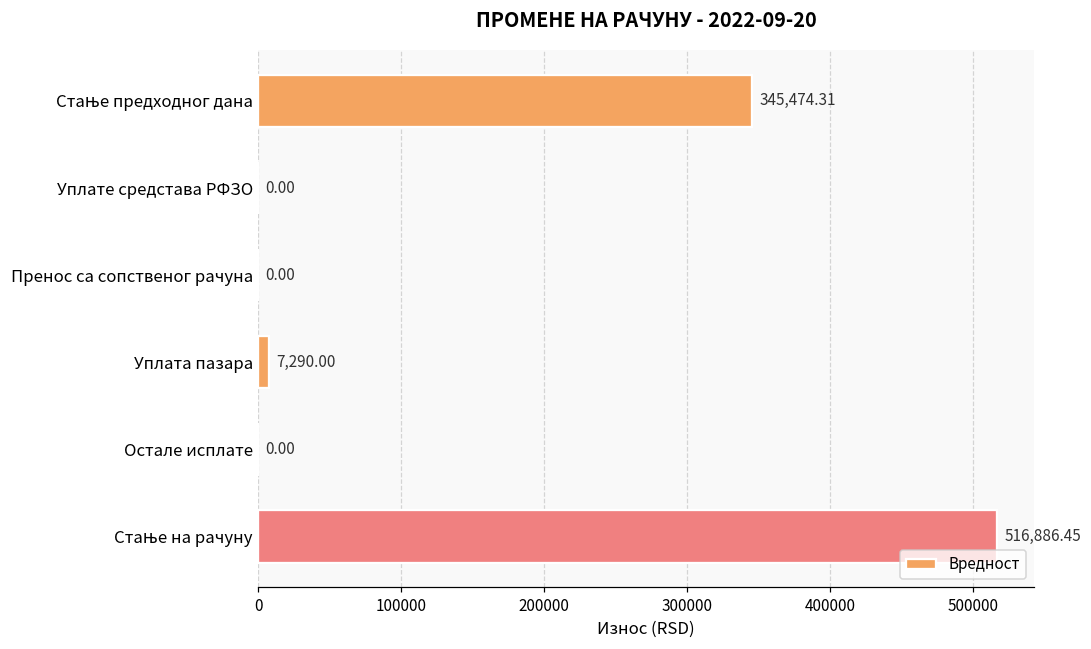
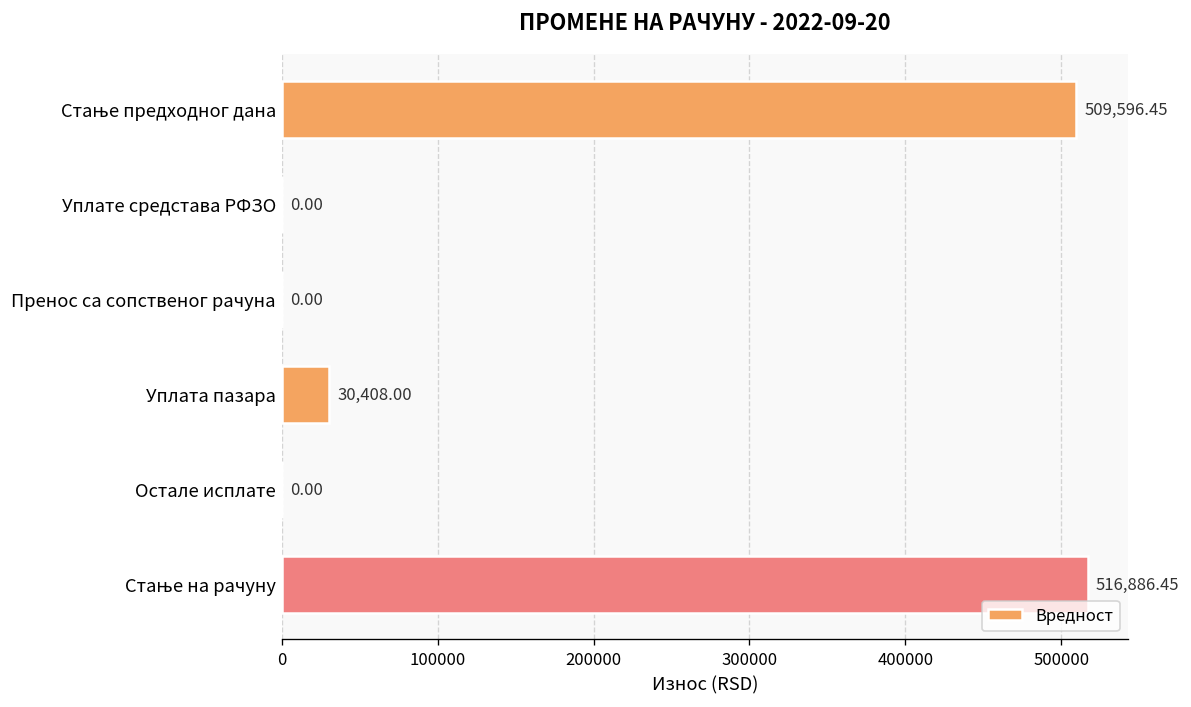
Стање предходног дана: 345,474.31 -> 509,596.45
Уплата пазара: 7,290.00 -> 30,408.00
